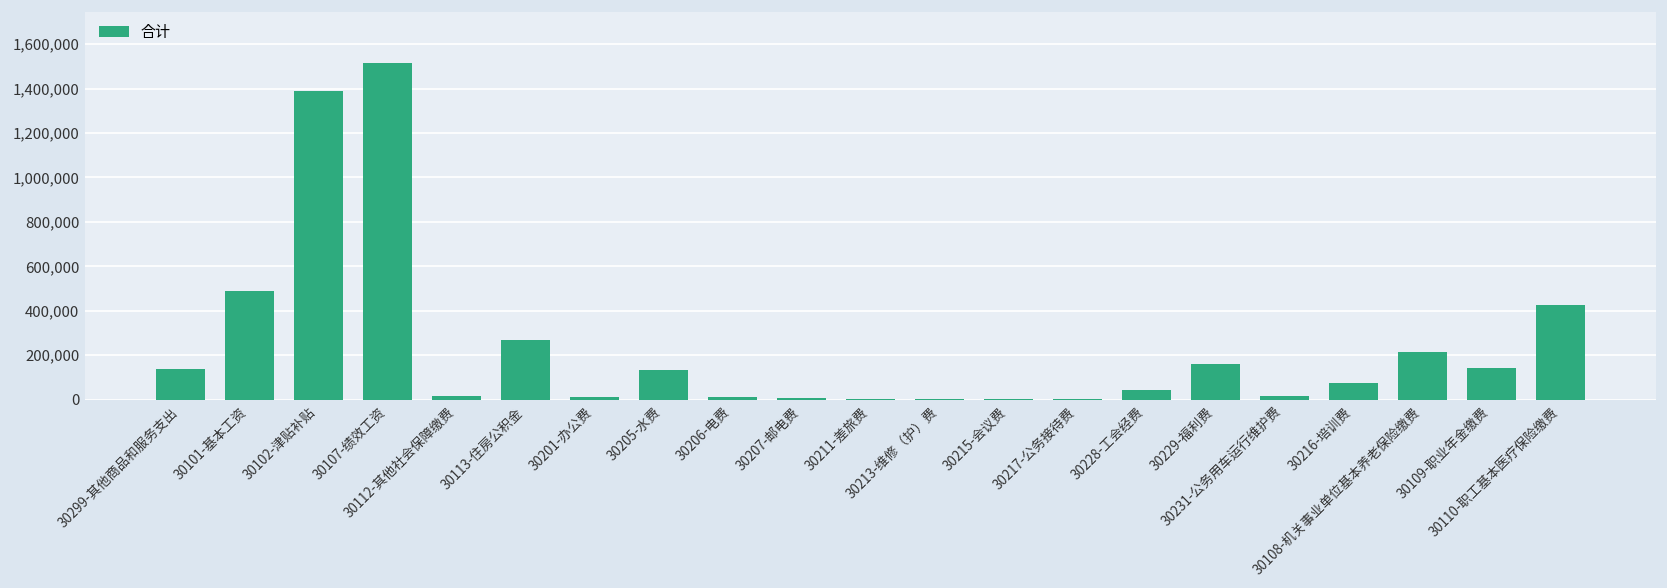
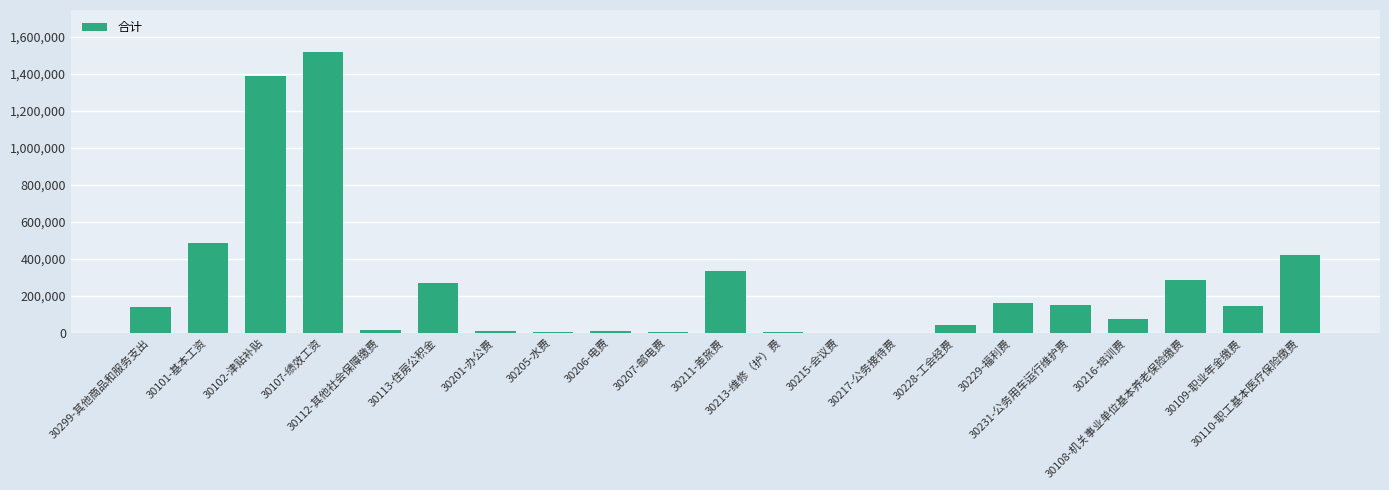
30205-水费: 130,000 -> 0
30211-差旅费: 0 -> 340,000
30231-公务用车运行维护费: 20,000 -> 150,000
30108-机关事业单位基本养老保险缴费: 210,000 -> 290,000
